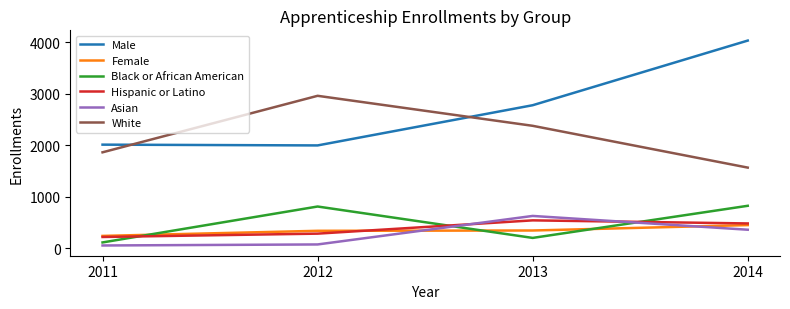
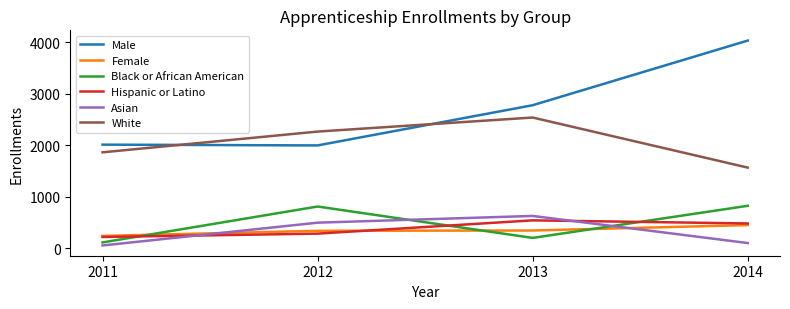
Asian, 2012: 100 -> 500
White, 2012: 3000 -> 2300
White, 2013: 2400 -> 2500
Asian, 2014: 400 -> 100
